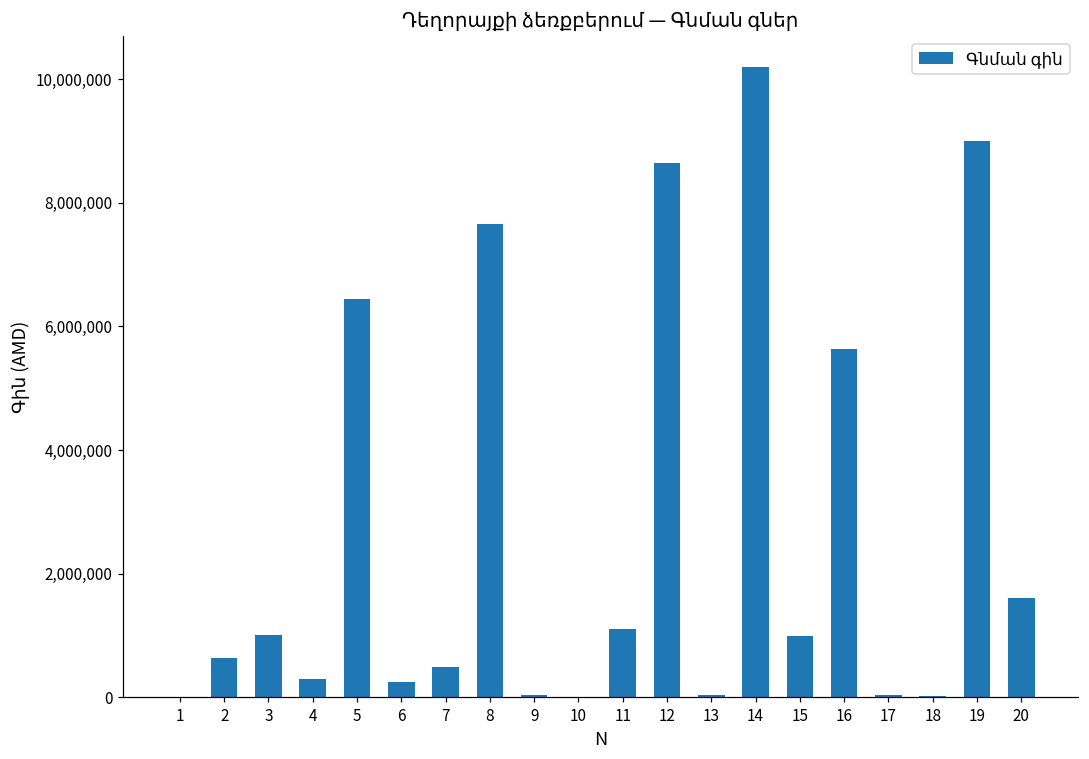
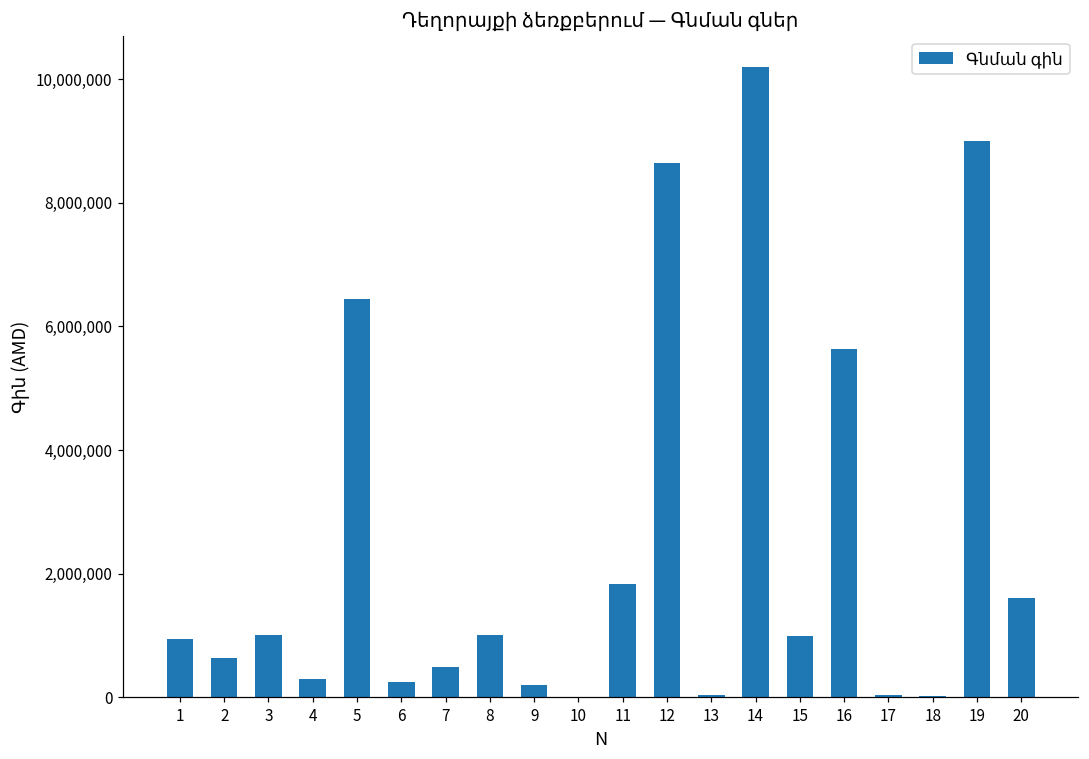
1: 0 -> 900,000
8: 7,700,000 -> 1,000,000
9: 0 -> 200,000
11: 1,100,000 -> 1,800,000
